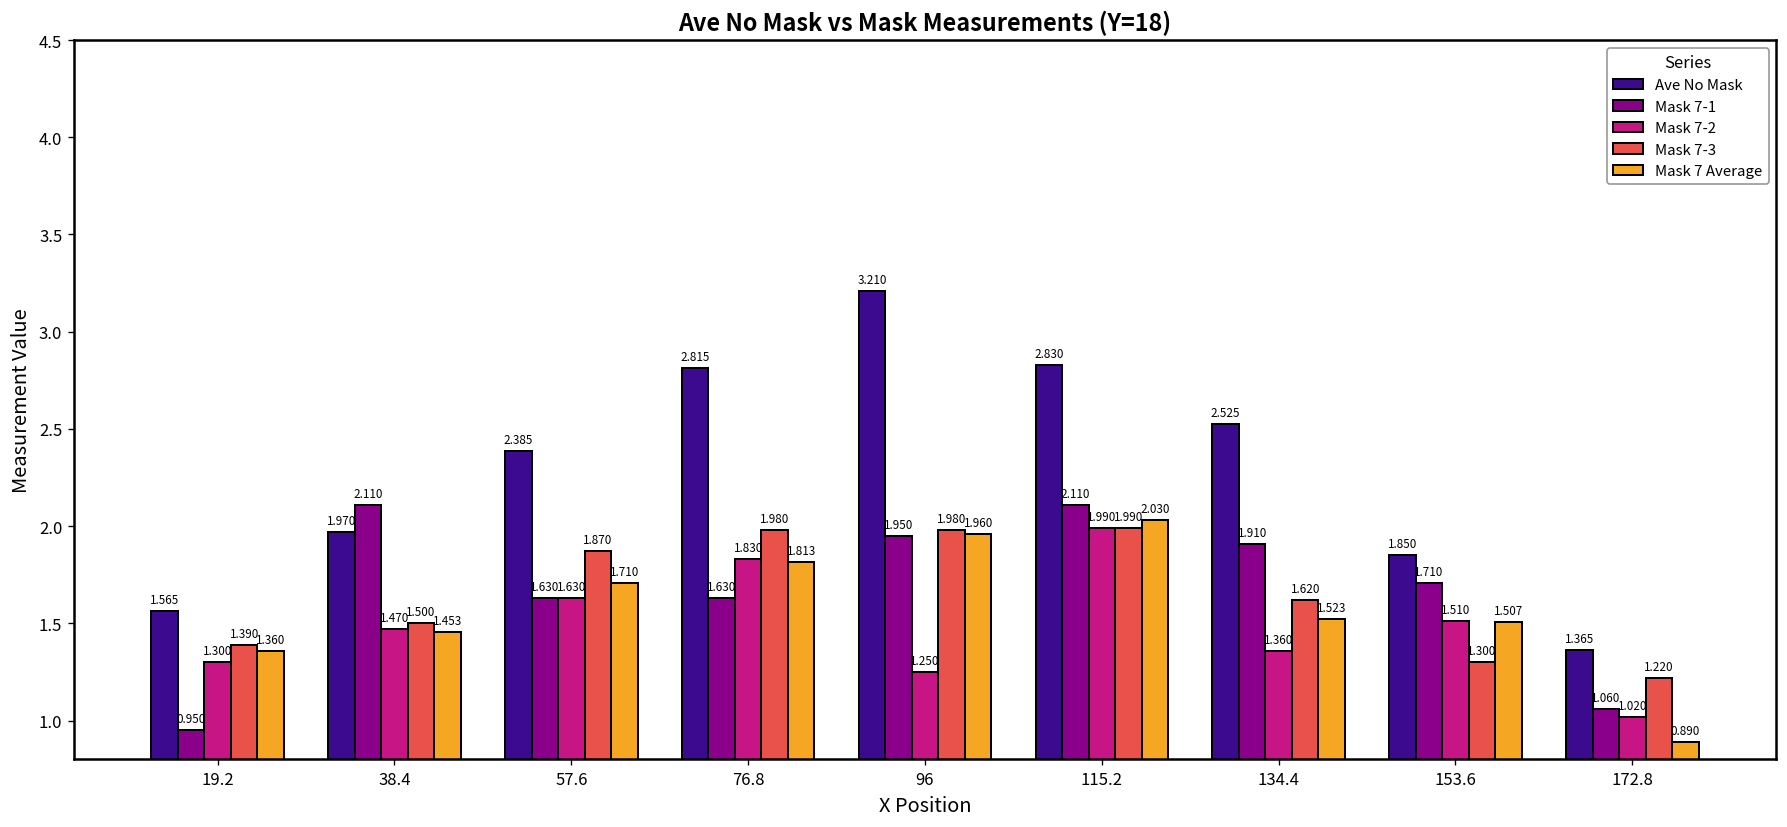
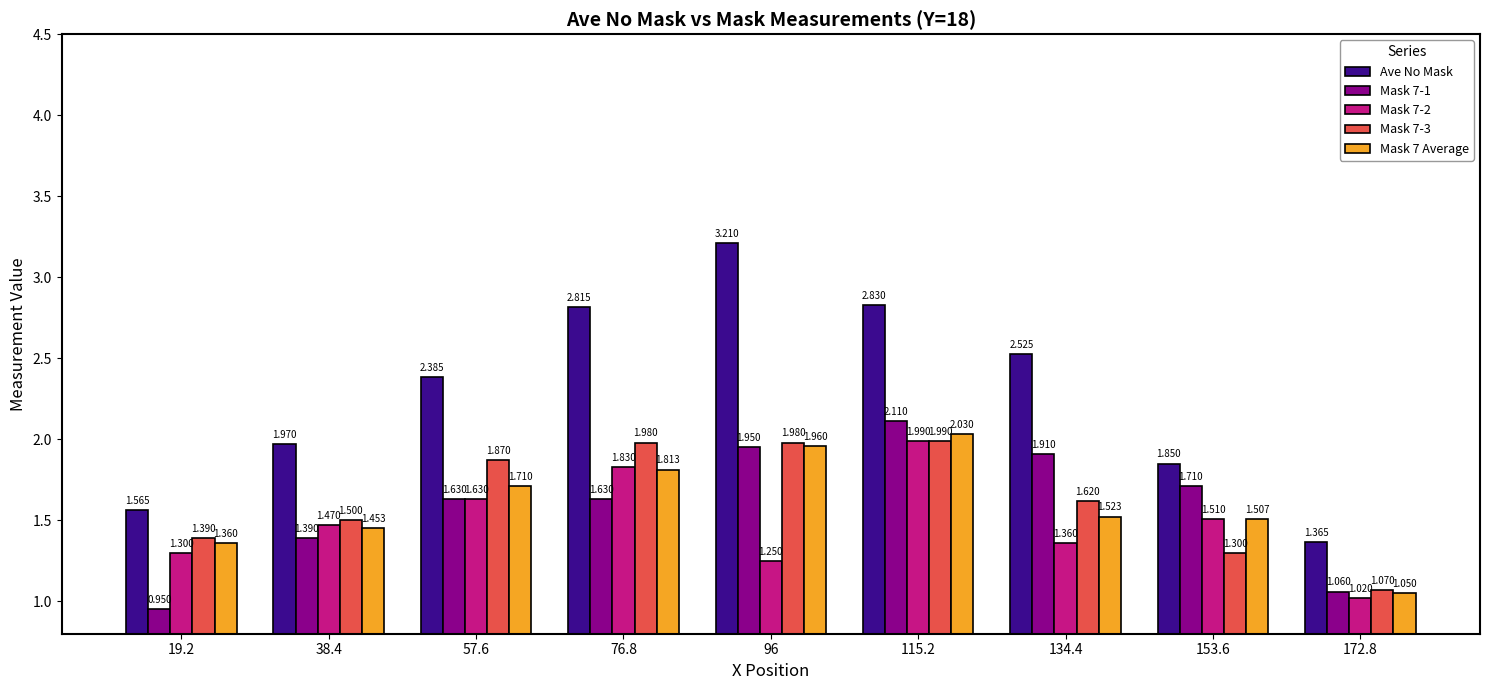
Mask 7-1, 38.4: 2.110 -> 1.390
Mask 7-3, 172.8: 1.220 -> 1.070
Mask 7 Average, 172.8: 0.890 -> 1.050
